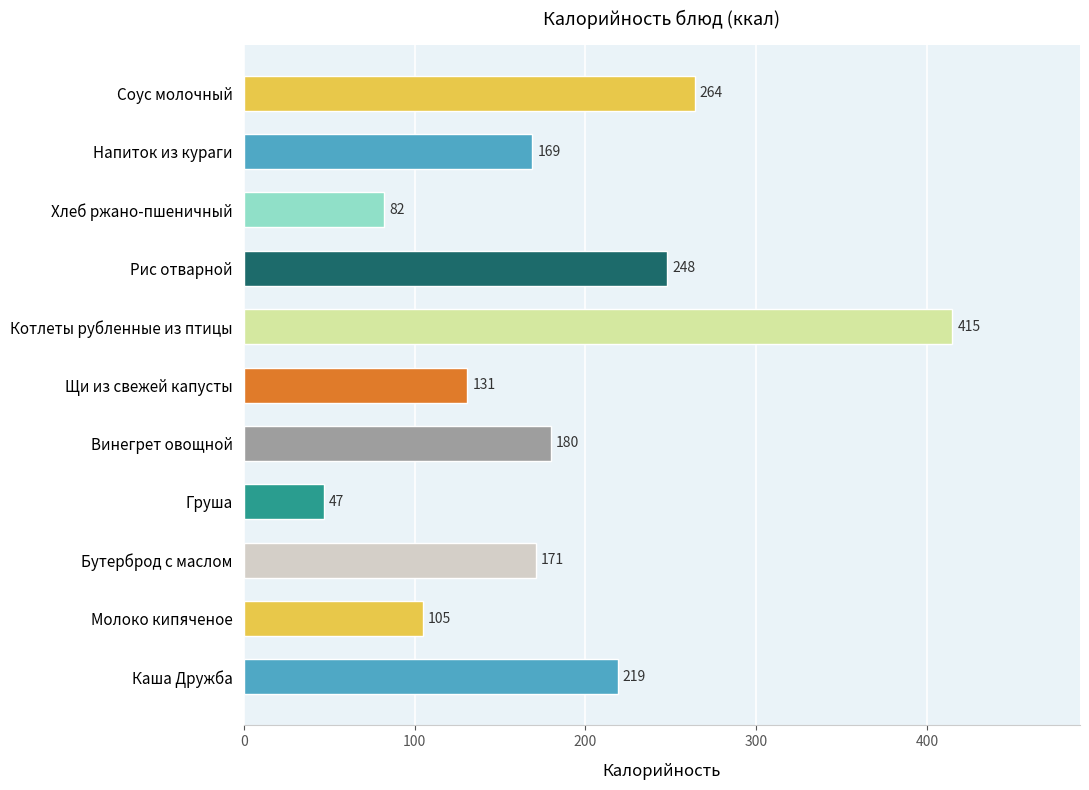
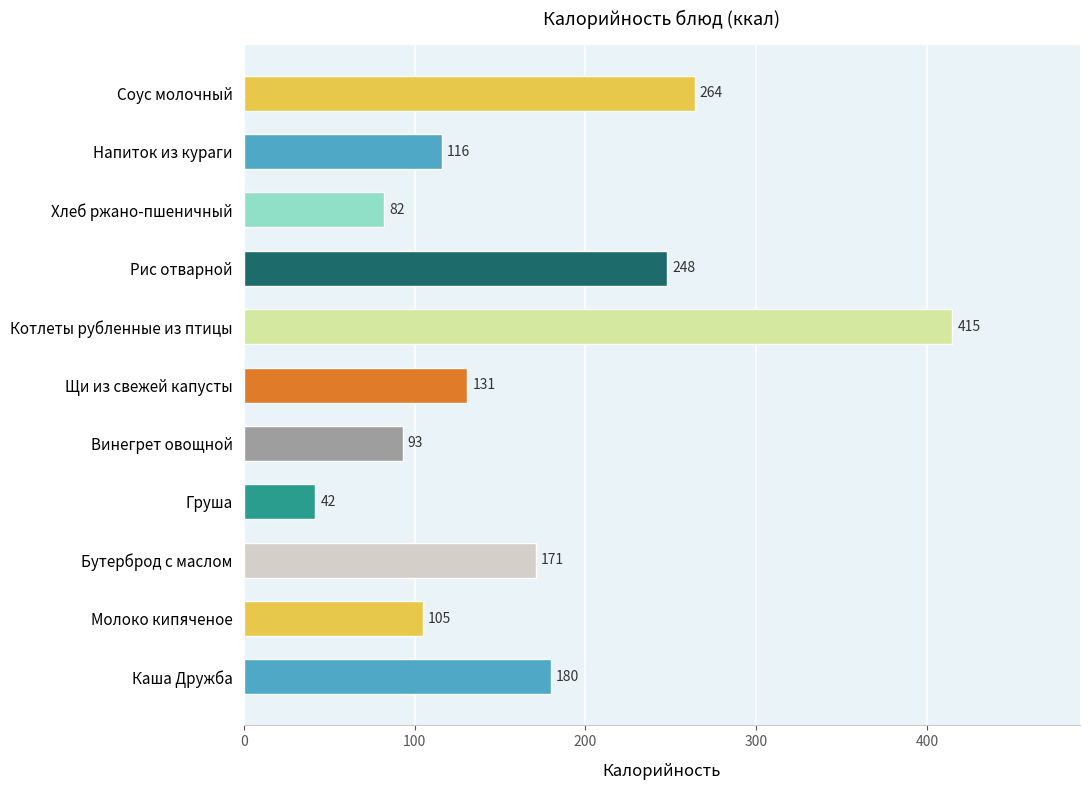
Напиток из кураги: 169 -> 116
Винегрет овощной: 180 -> 93
Груша: 47 -> 42
Каша Дружба: 219 -> 180
